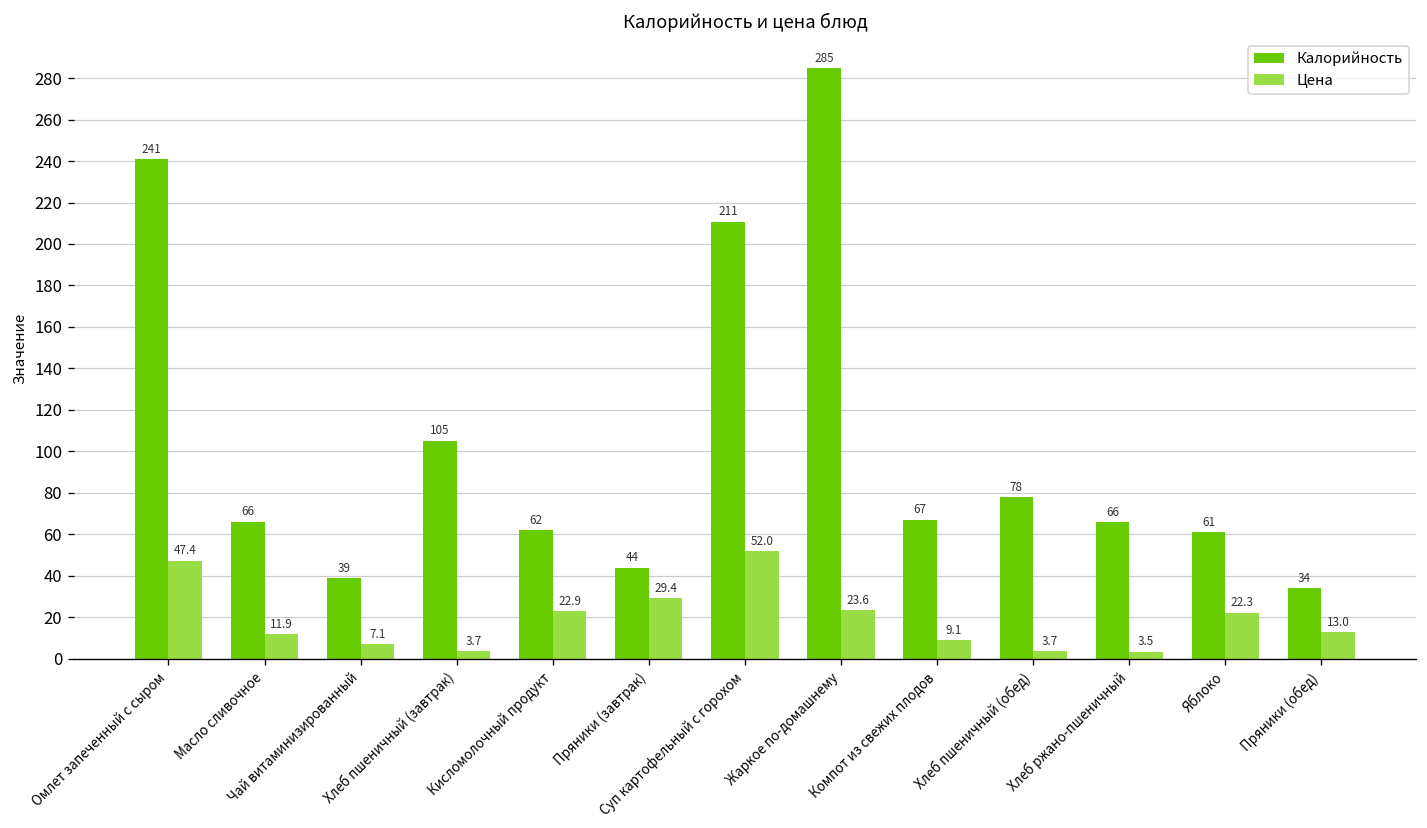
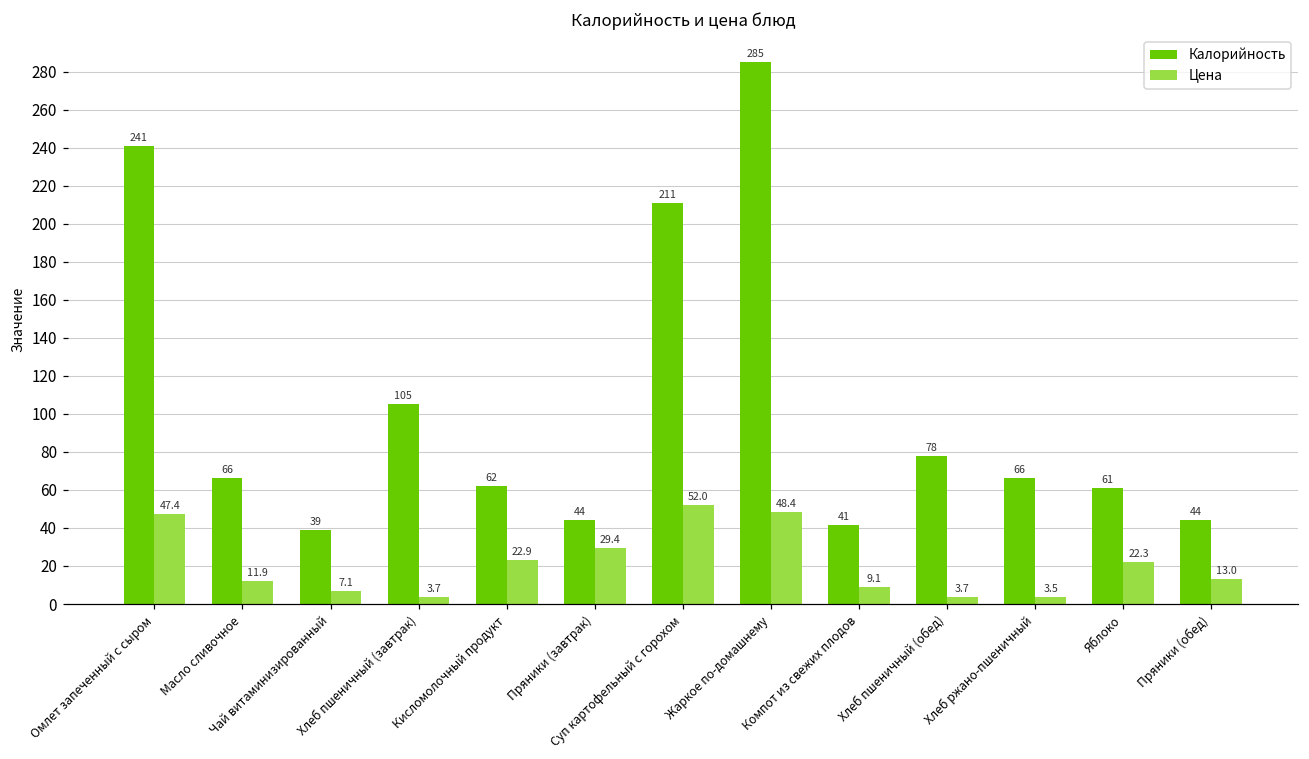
Цена, Жаркое по-домашнему: 23.6 -> 48.4
Калорийность, Компот из свежих плодов: 67 -> 41
Калорийность, Пряники (обед): 34 -> 44
